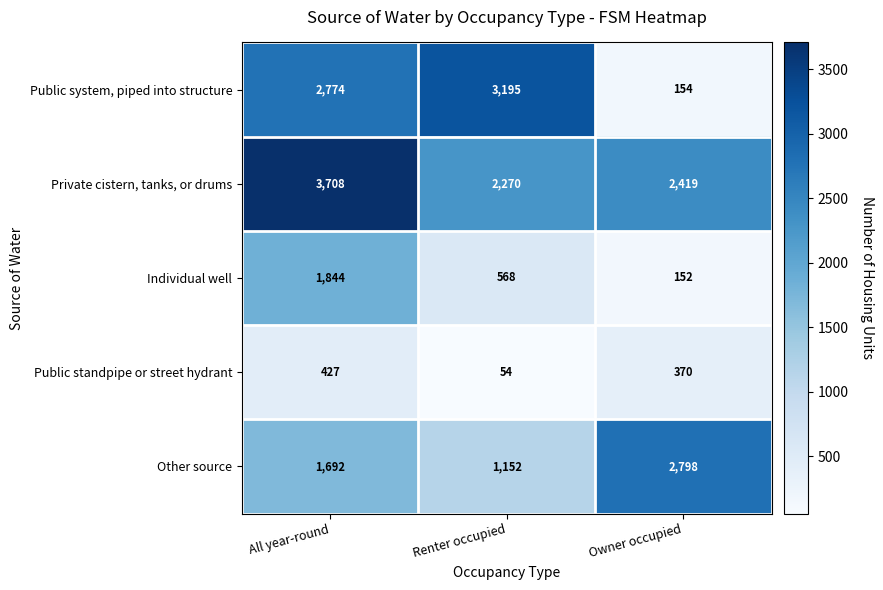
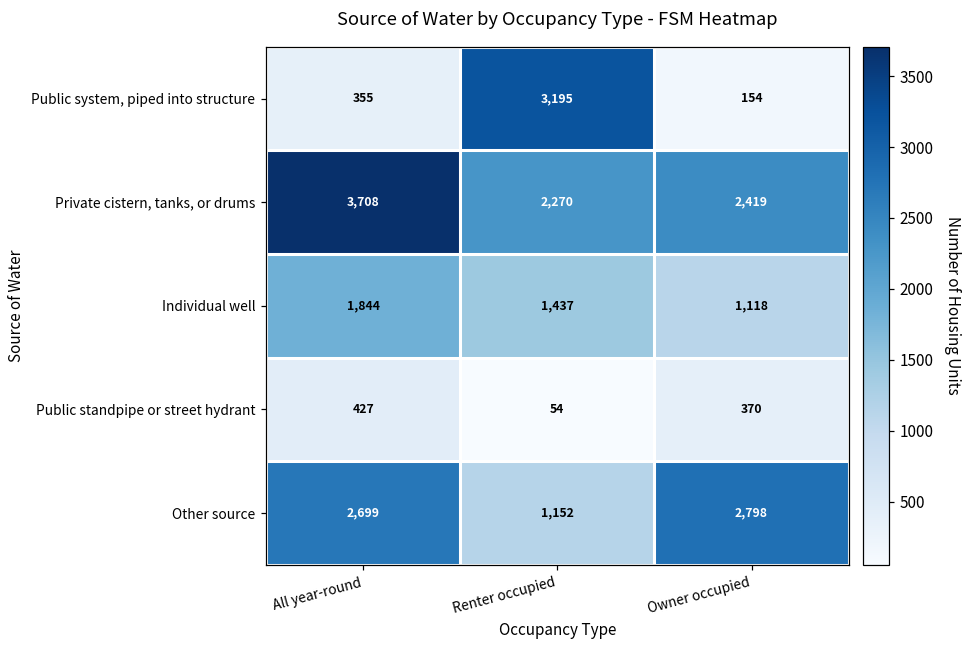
Public system, piped into structure, All year-round: 2,774 -> 355
Individual well, Renter occupied: 568 -> 1,437
Individual well, Owner occupied: 152 -> 1,118
Other source, All year-round: 1,692 -> 2,699
